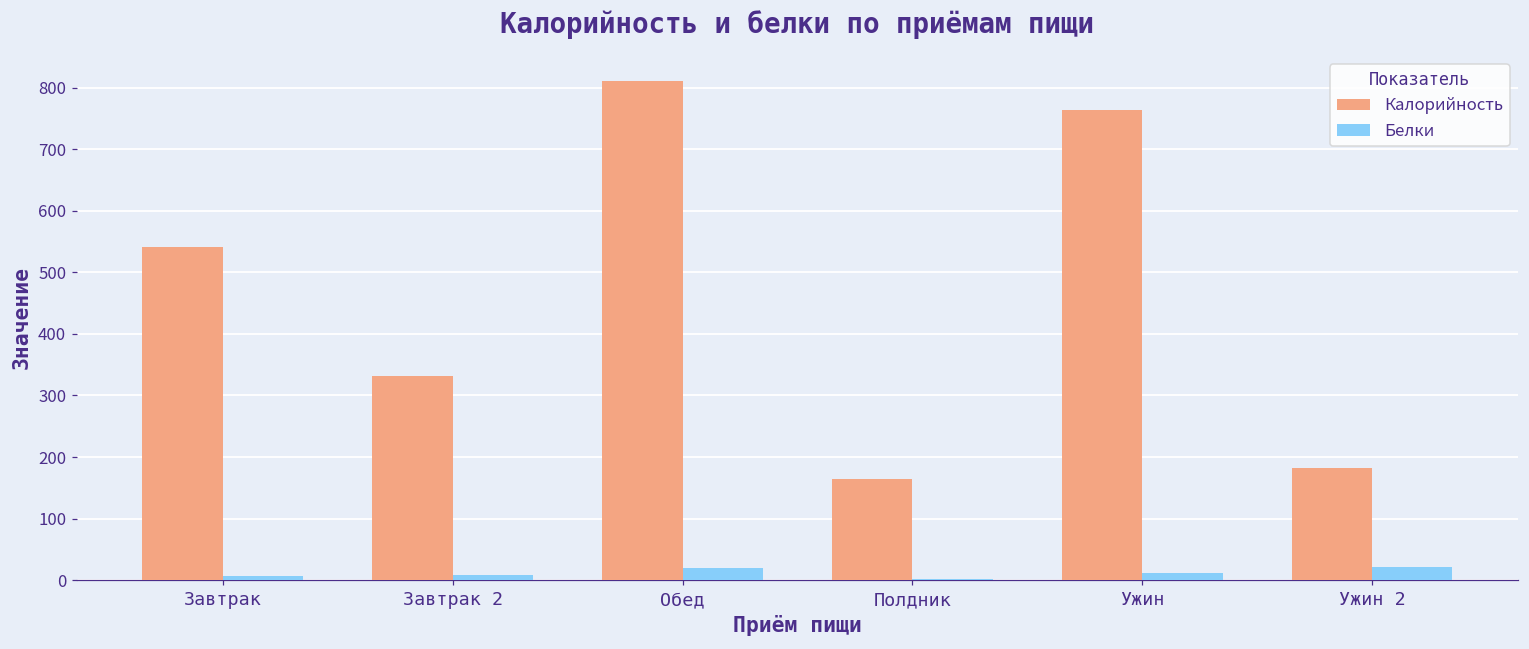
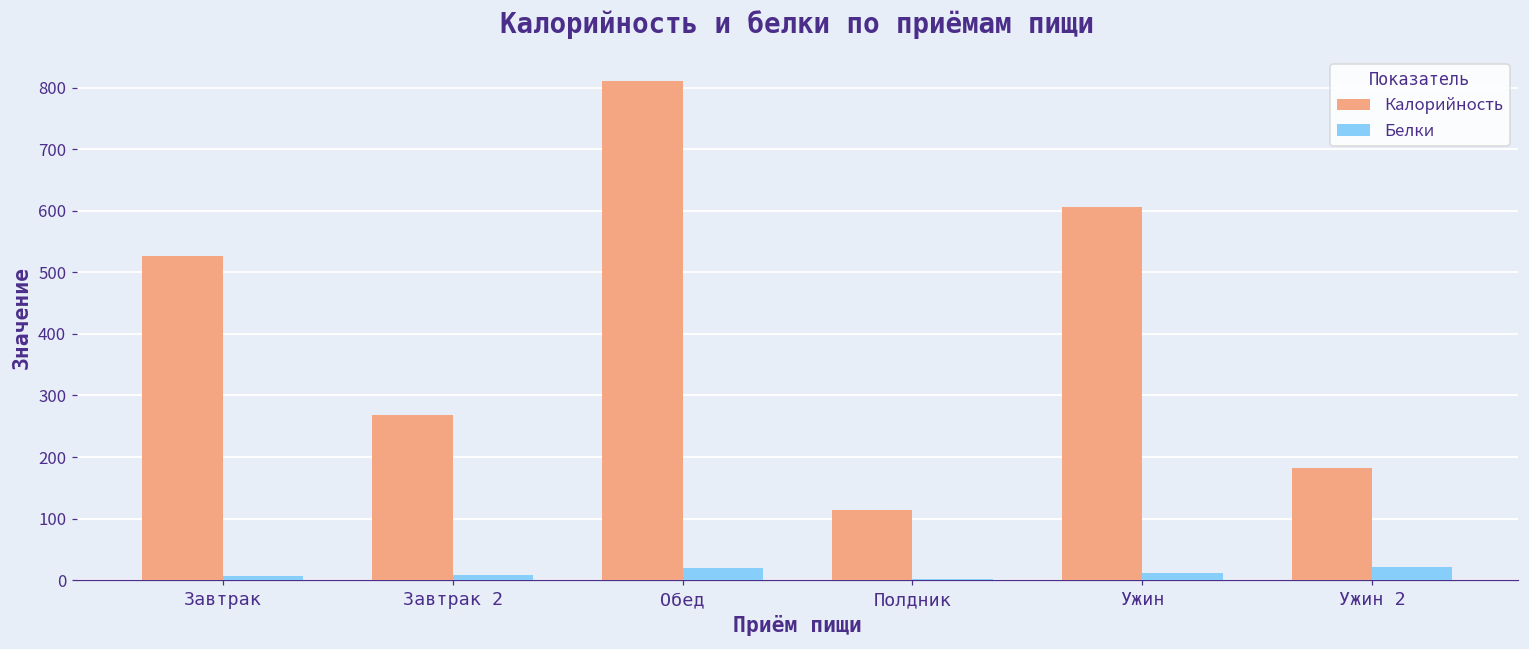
Калорийность, Завтрак: 540 -> 530
Калорийность, Завтрак 2: 330 -> 270
Калорийность, Полдник: 170 -> 110
Калорийность, Ужин: 760 -> 610
